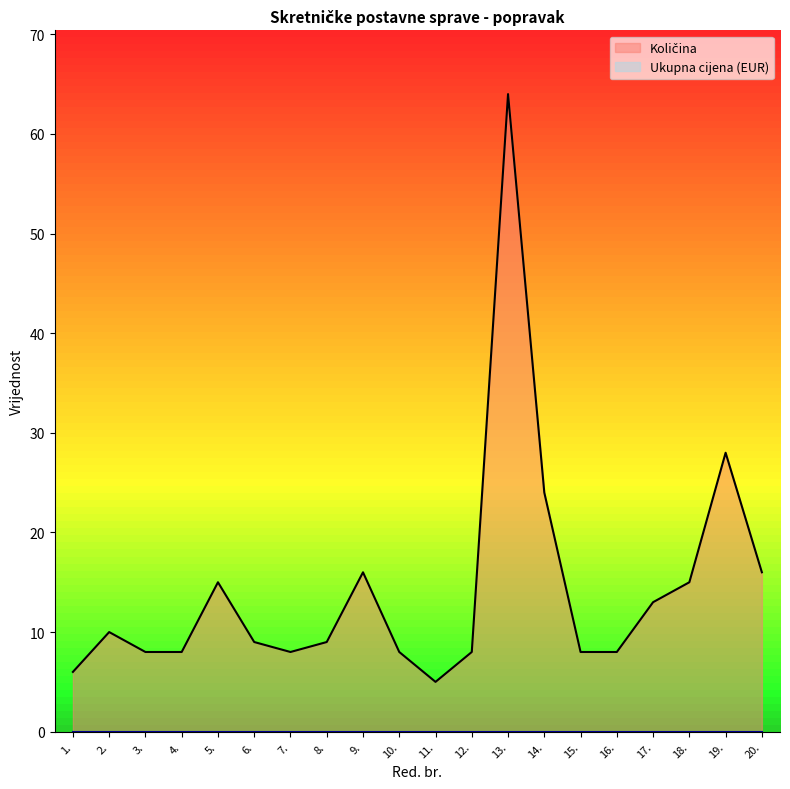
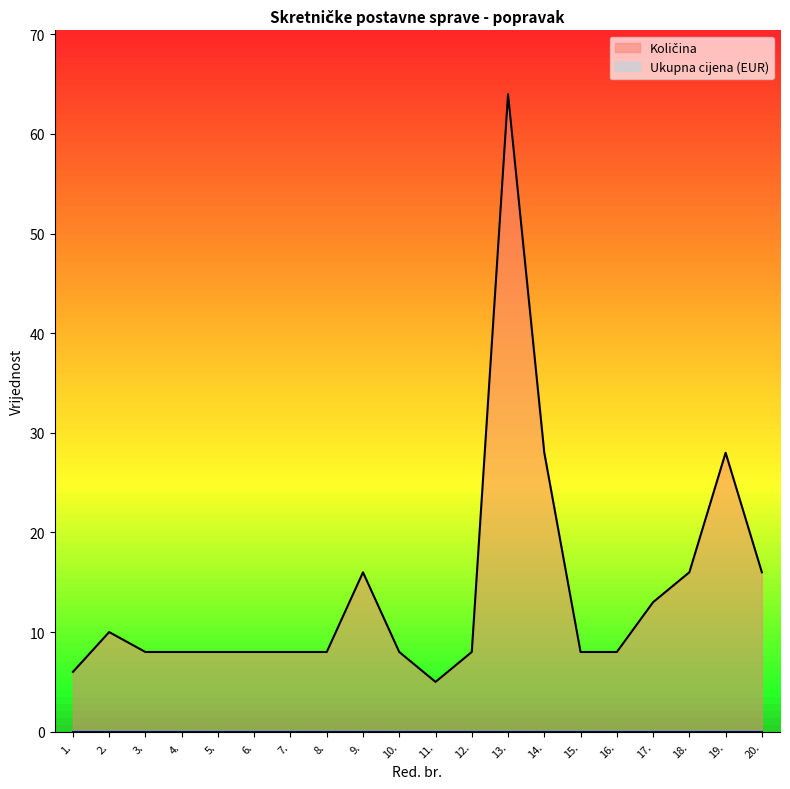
Količina, 5.: 15 -> 8
Količina, 6.: 9 -> 8
Količina, 8.: 9 -> 8
Količina, 14.: 24 -> 28
Količina, 18.: 15 -> 16
